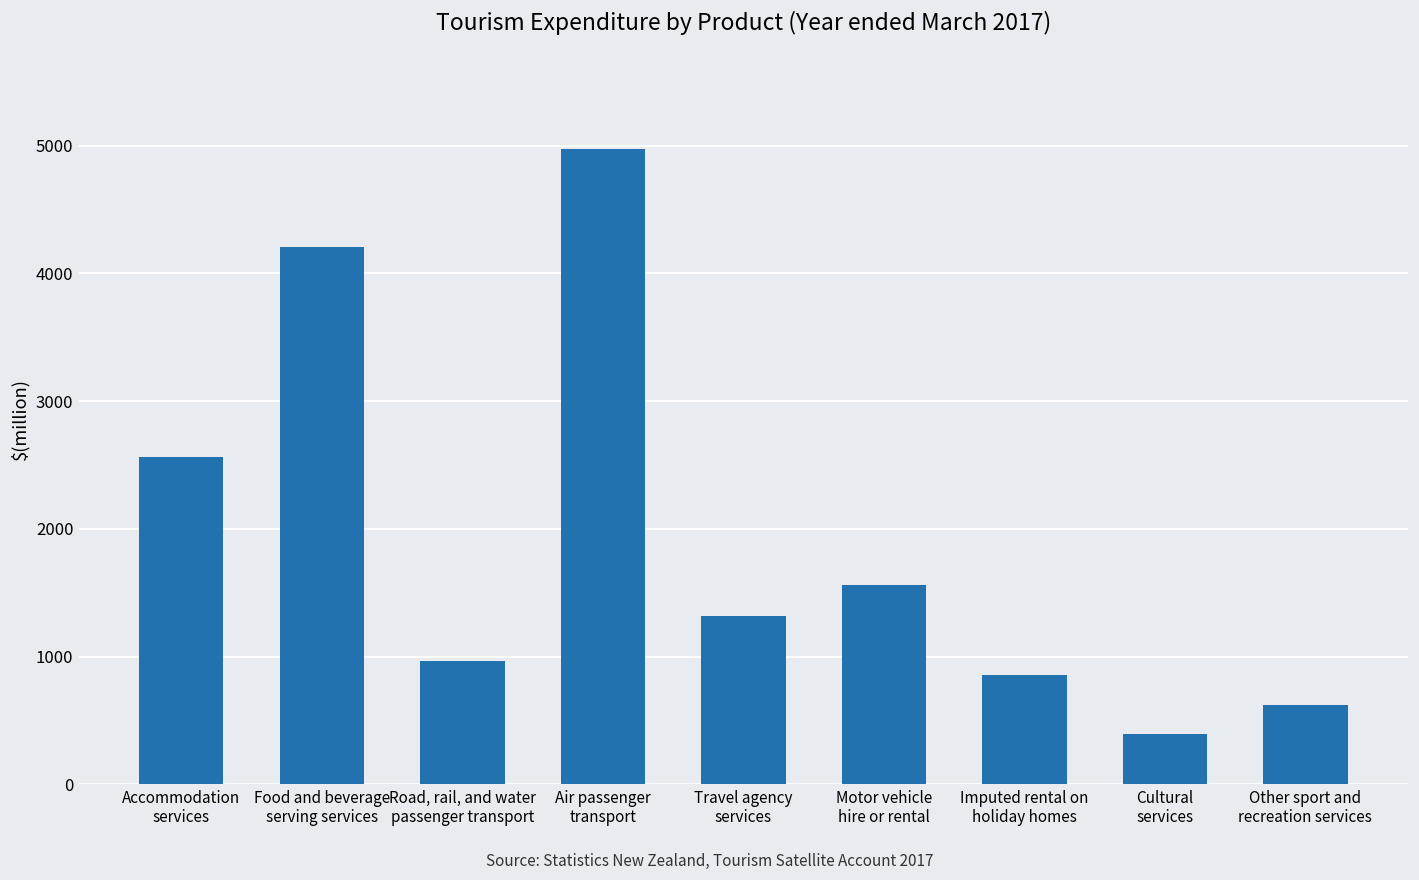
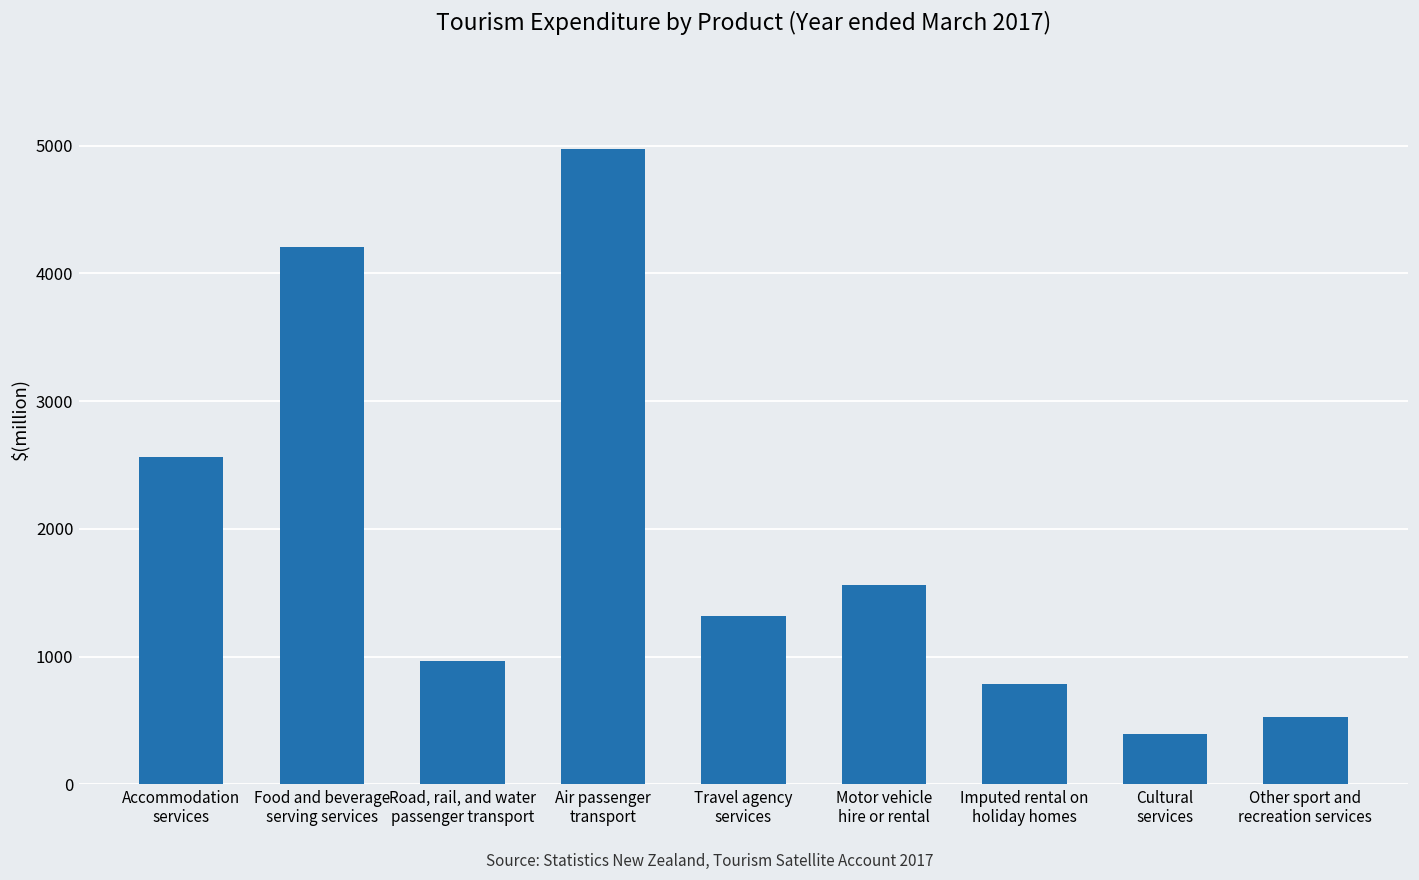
Imputed rental on holiday homes: 850 -> 780
Other sport and recreation services: 620 -> 520
